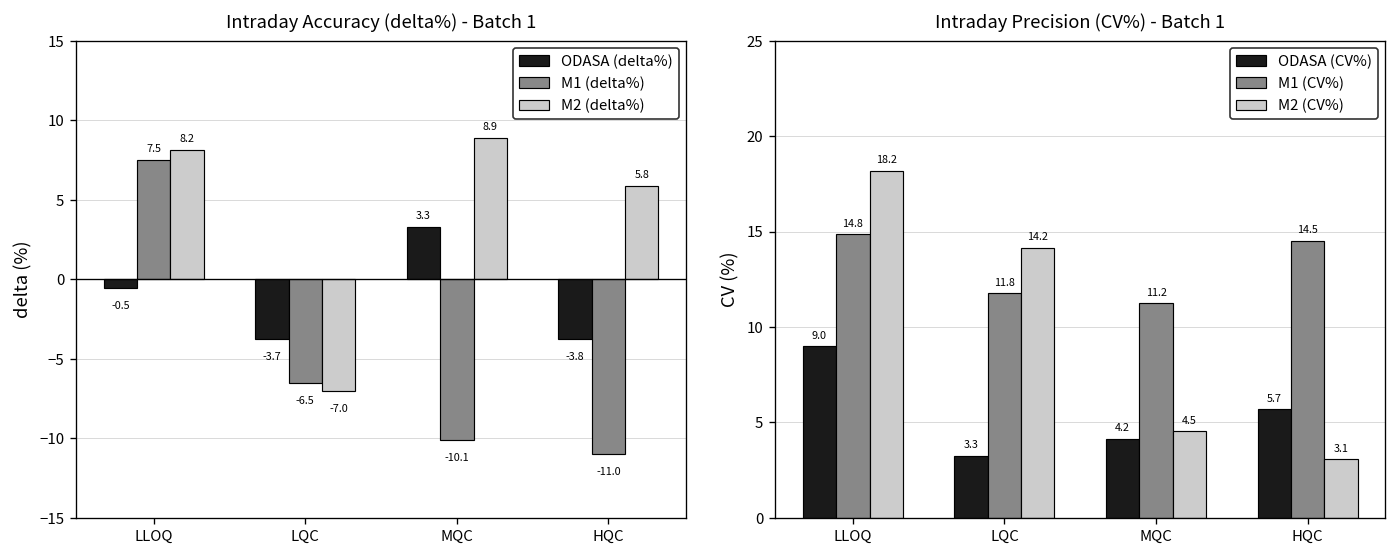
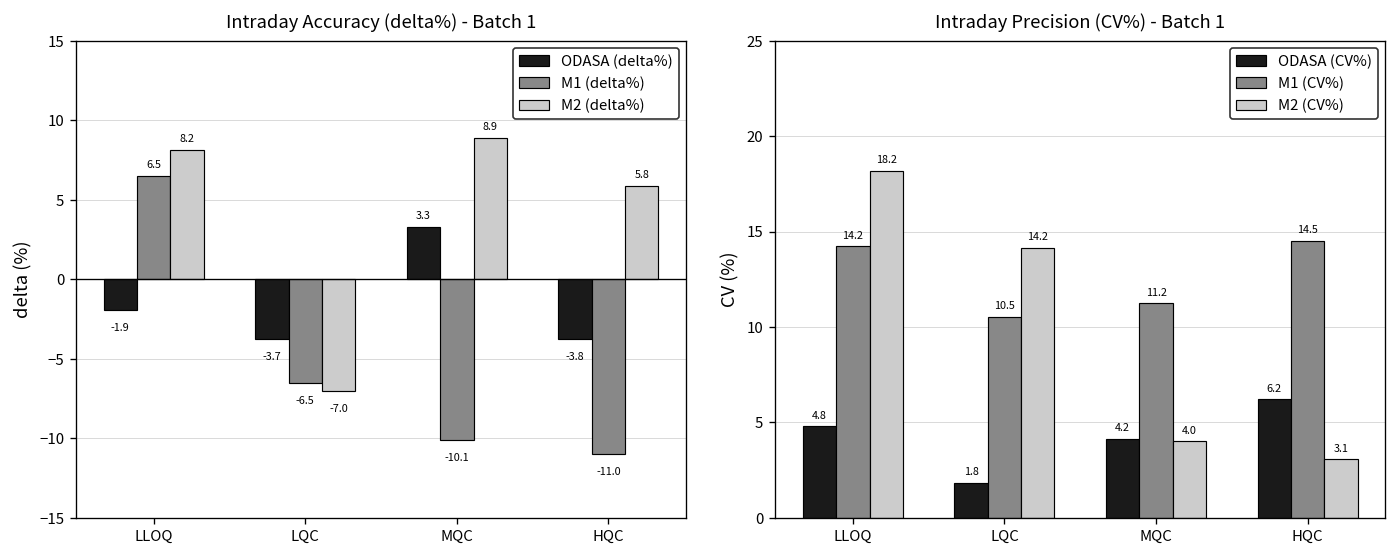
Intraday Accuracy (delta%) - Batch 1, ODASA (delta%), LLOQ: -0.5 -> -1.9
Intraday Accuracy (delta%) - Batch 1, M1 (delta%), LLOQ: 7.5 -> 6.5
Intraday Precision (CV%) - Batch 1, ODASA (CV%), LLOQ: 9.0 -> 4.8
Intraday Precision (CV%) - Batch 1, M1 (CV%), LLOQ: 14.8 -> 14.2
Intraday Precision (CV%) - Batch 1, ODASA (CV%), LQC: 3.3 -> 1.8
Intraday Precision (CV%) - Batch 1, M1 (CV%), LQC: 11.8 -> 10.5
Intraday Precision (CV%) - Batch 1, M2 (CV%), MQC: 4.5 -> 4.0
Intraday Precision (CV%) - Batch 1, ODASA (CV%), HQC: 5.7 -> 6.2
